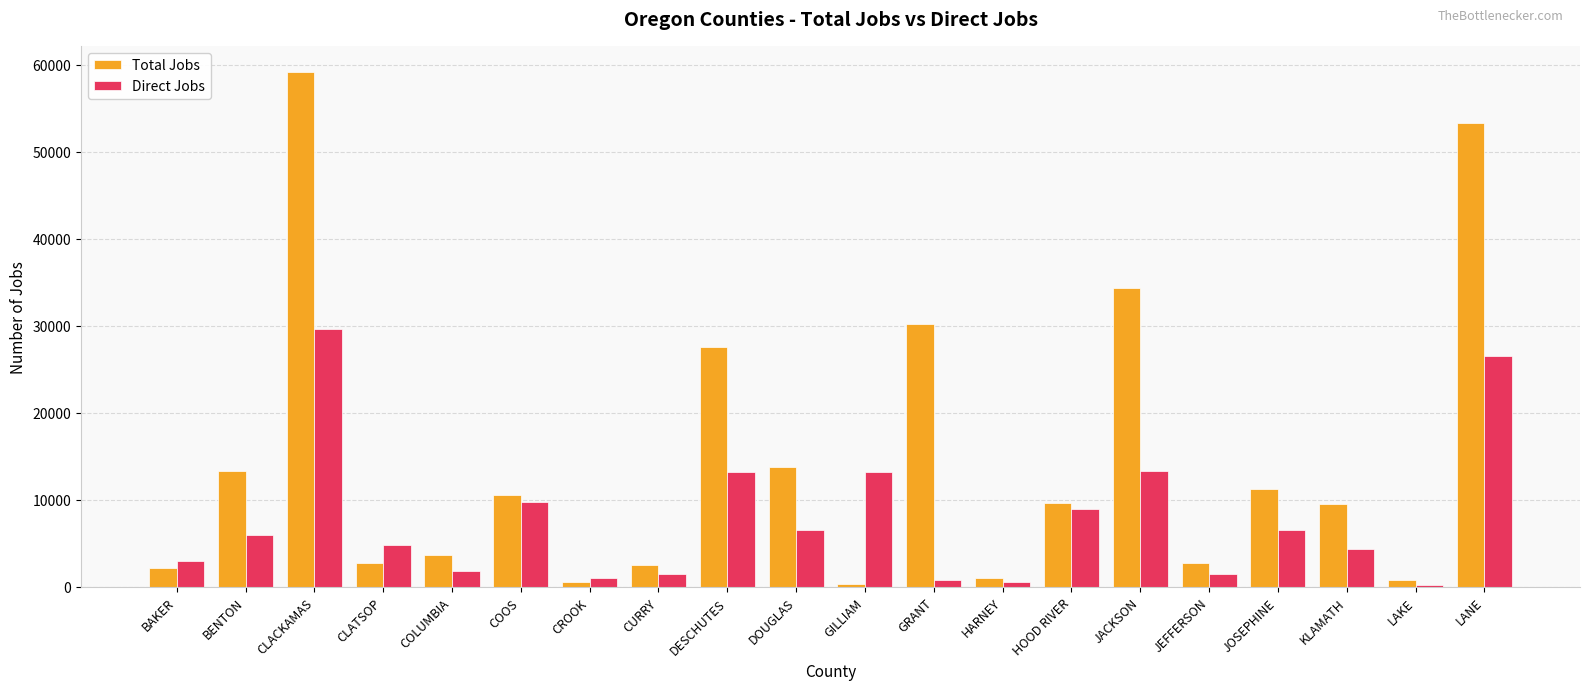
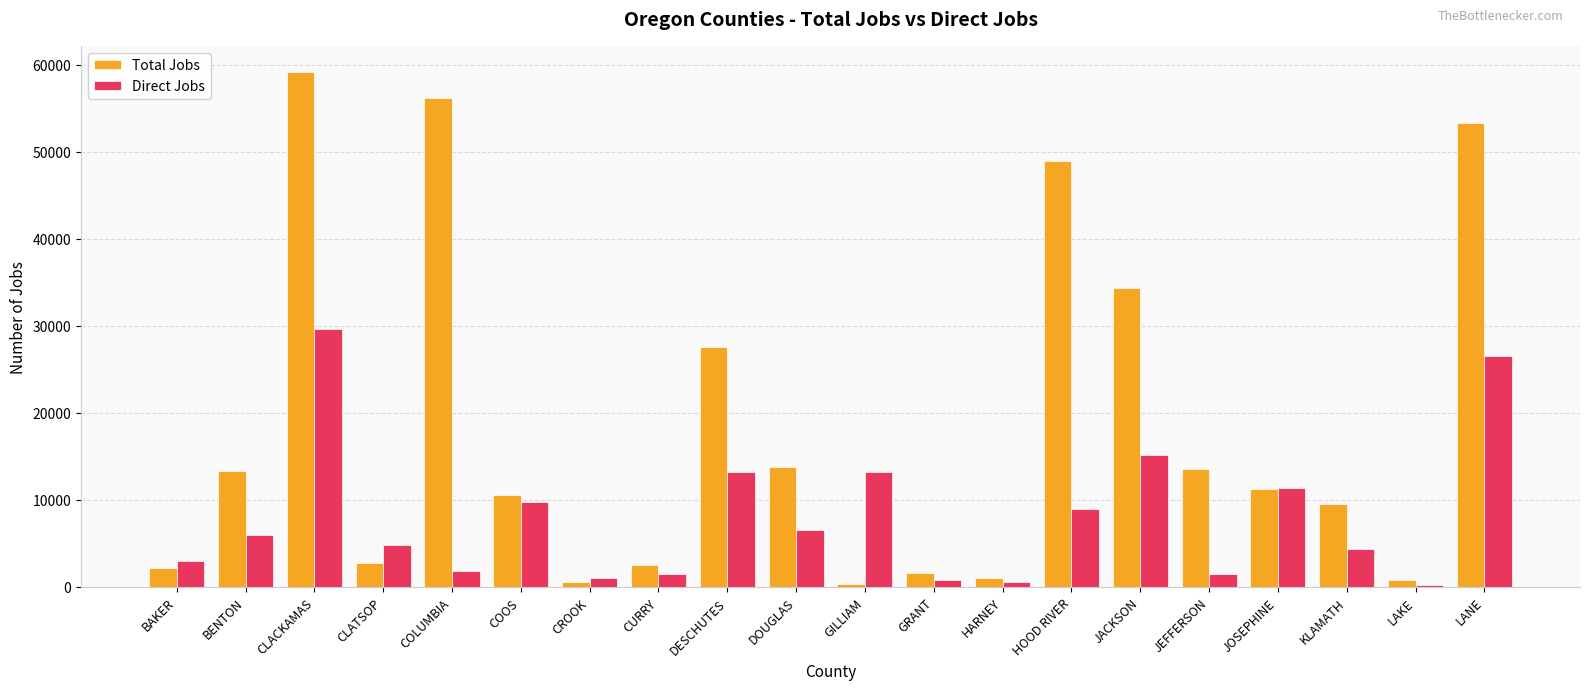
Total Jobs, COLUMBIA: 4000 -> 56000
Total Jobs, GRANT: 30000 -> 2000
Total Jobs, HOOD RIVER: 10000 -> 49000
Direct Jobs, JACKSON: 13000 -> 15000
Total Jobs, JEFFERSON: 3000 -> 14000
Direct Jobs, JOSEPHINE: 7000 -> 11000
